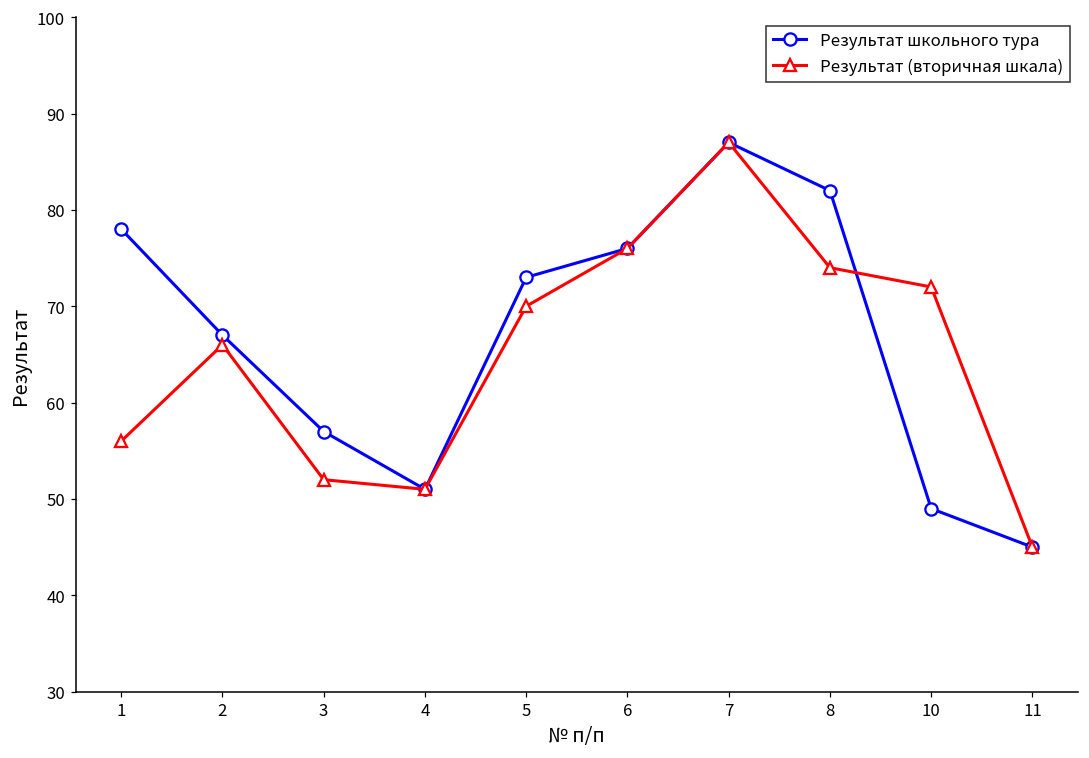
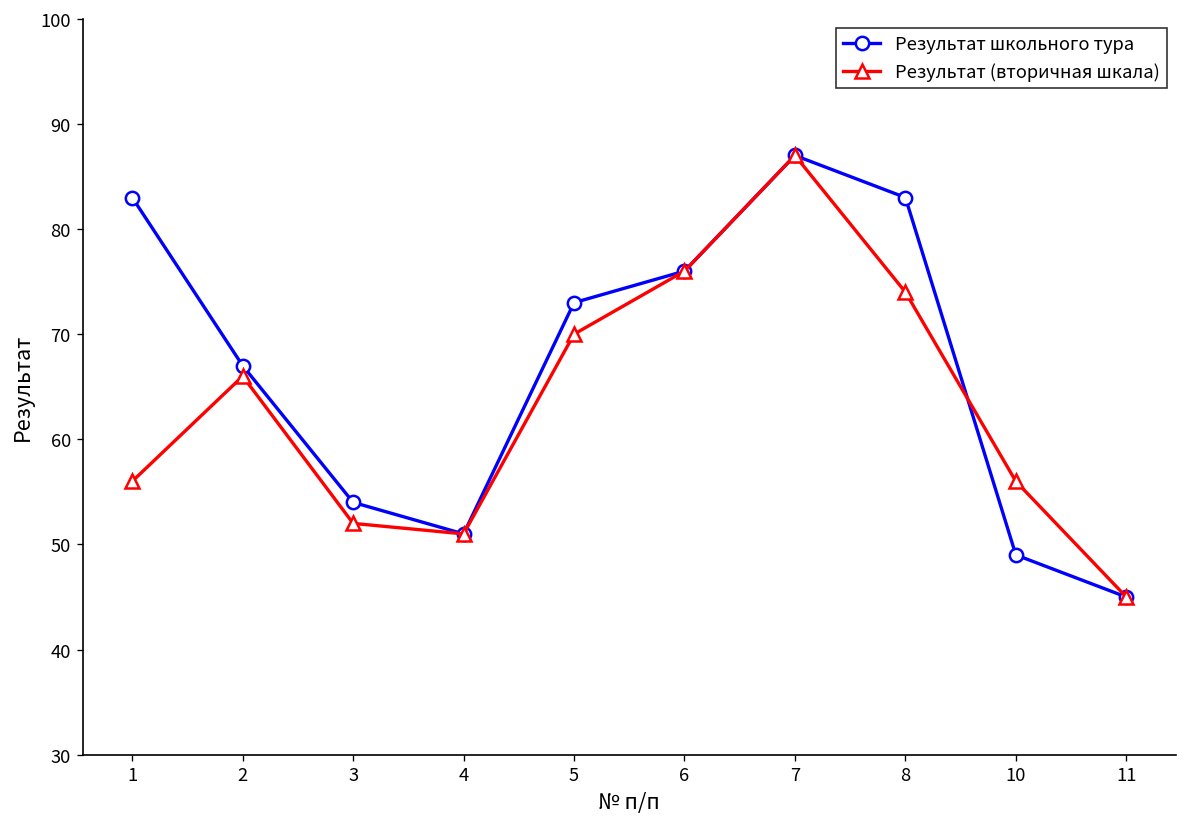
Результат школьного тура, 1: 78 -> 83
Результат школьного тура, 3: 57 -> 54
Результат школьного тура, 8: 82 -> 83
Результат (вторичная шкала), 10: 72 -> 56
